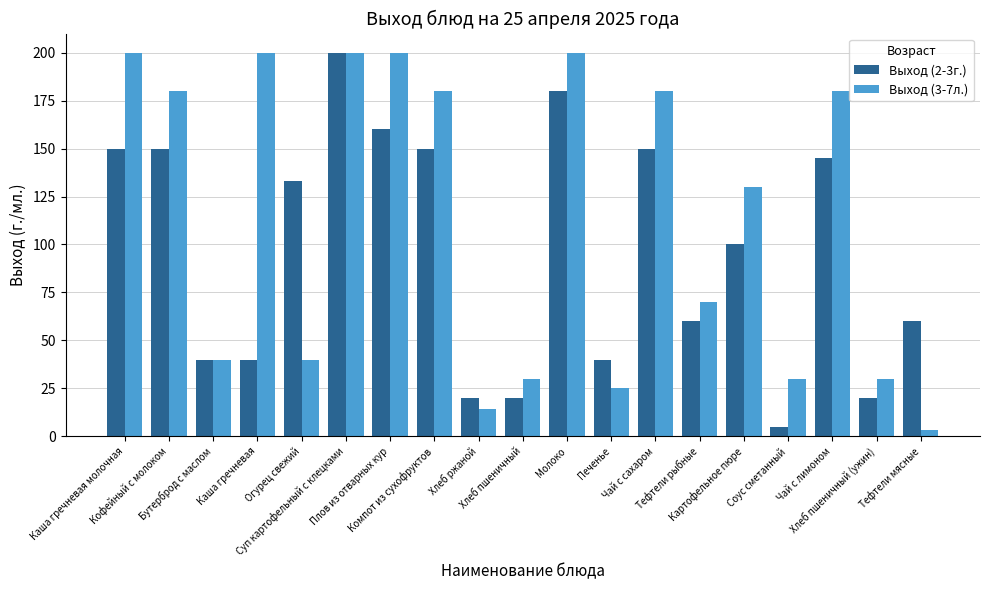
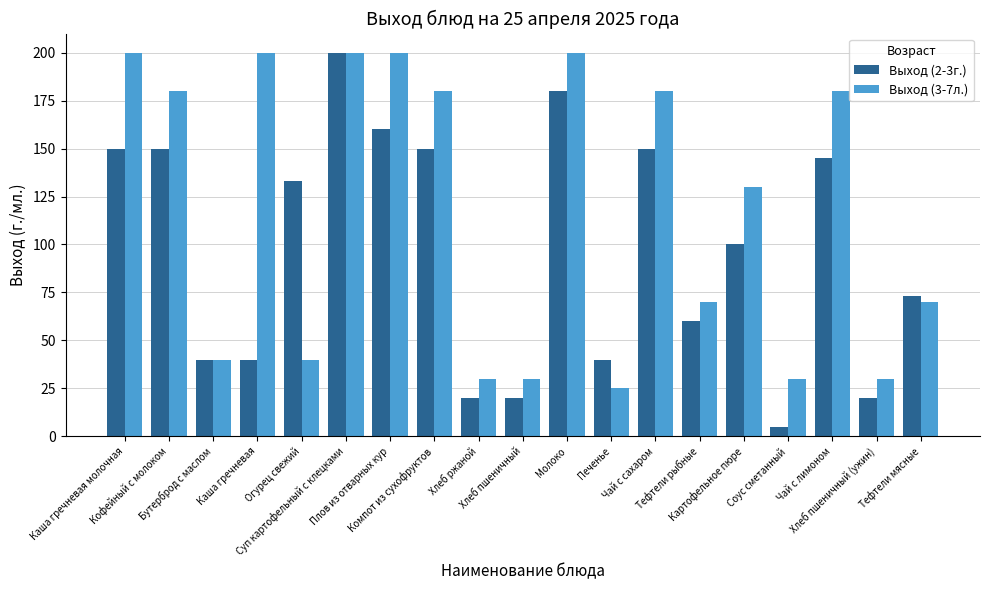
Выход (3-7л.), Хлеб ржаной: 14 -> 30
Выход (2-3г.), Тефтели мясные: 60 -> 73
Выход (3-7л.), Тефтели мясные: 3 -> 70
